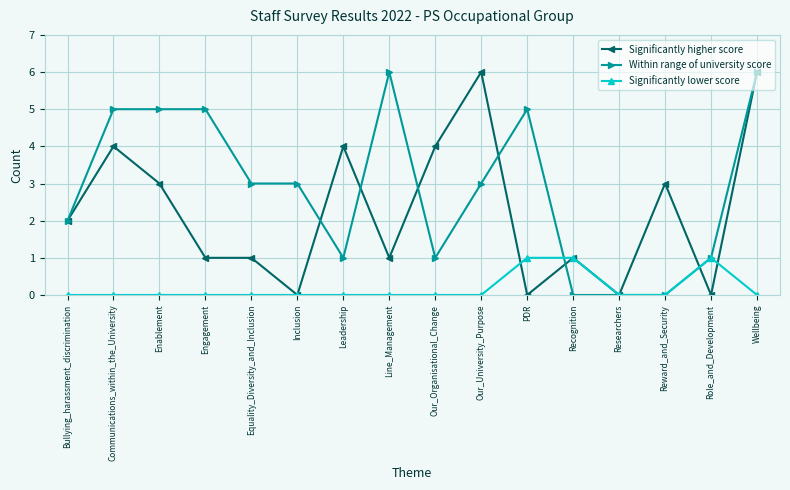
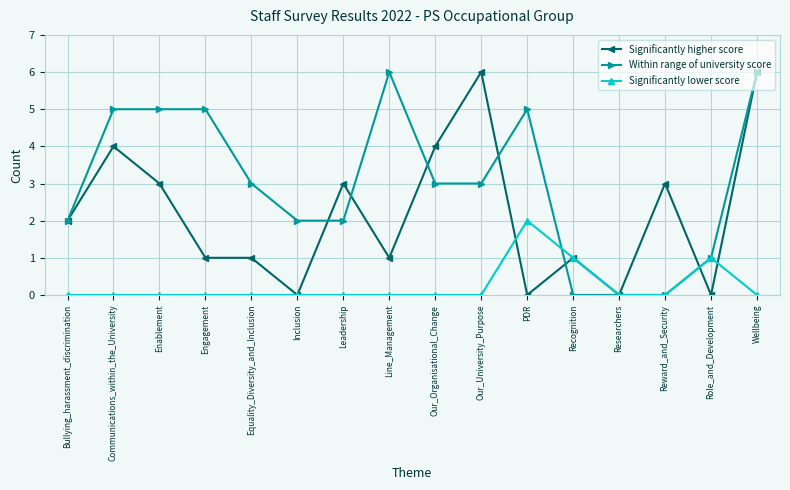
Within range of university score, Inclusion: 3 -> 2
Significantly higher score, Leadership: 4 -> 3
Within range of university score, Leadership: 1 -> 2
Within range of university score, Our_Organisational_Change: 1 -> 3
Significantly lower score, PDR: 1 -> 2
